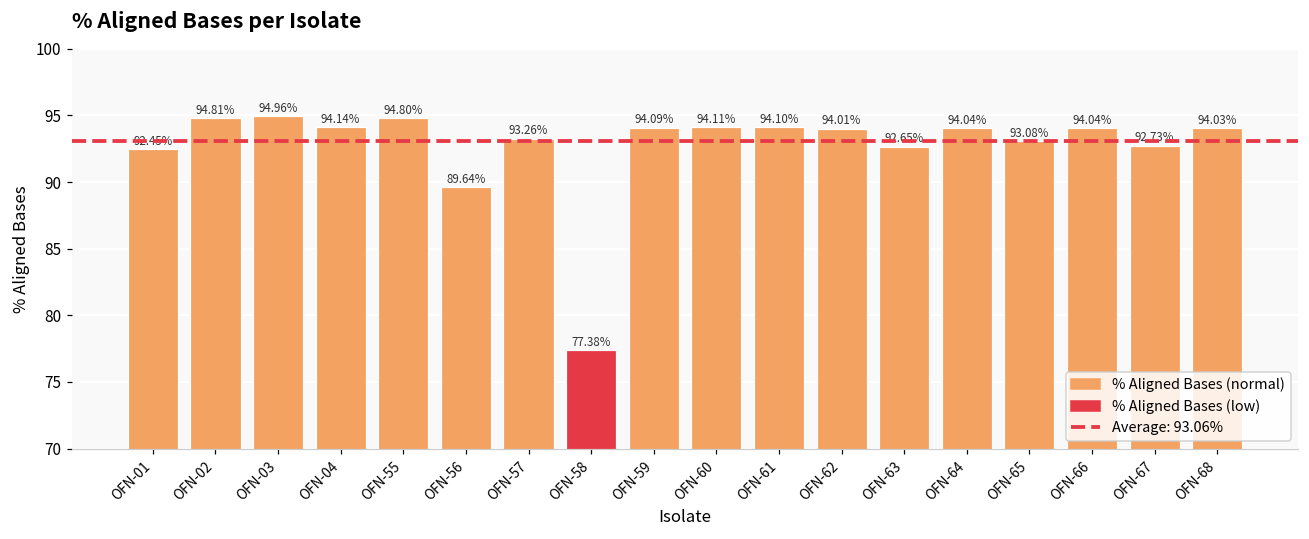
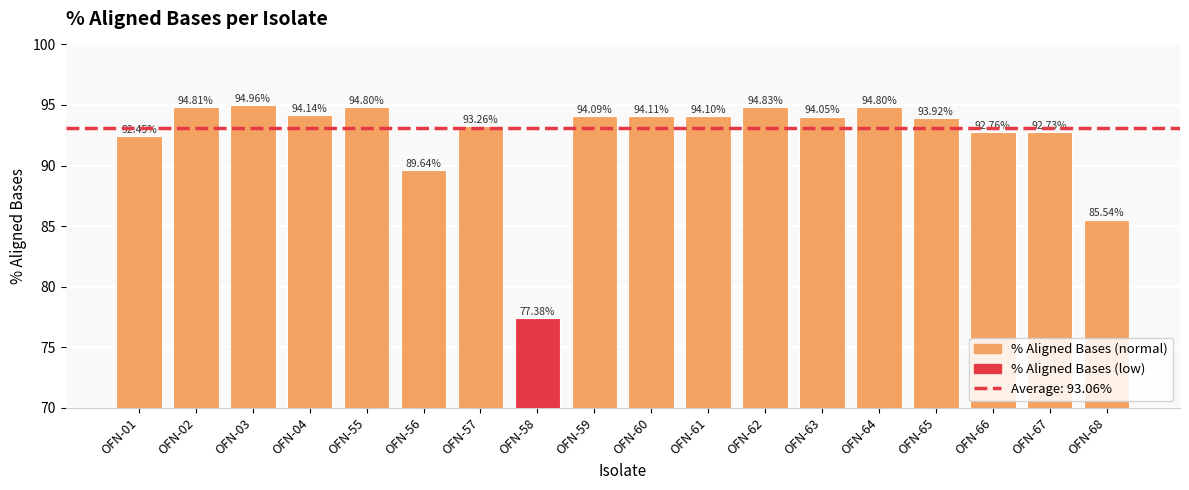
OFN-62: 94.01% -> 94.83%
OFN-63: 92.65% -> 94.05%
OFN-64: 94.04% -> 94.80%
OFN-65: 93.08% -> 93.92%
OFN-66: 94.04% -> 92.76%
OFN-68: 94.03% -> 85.54%
